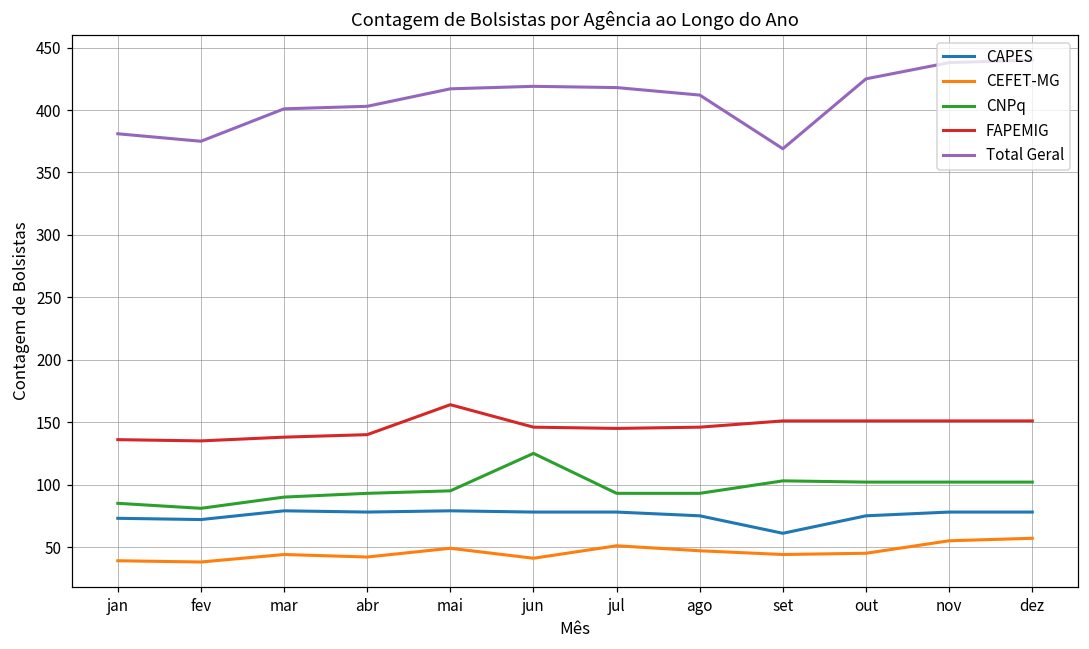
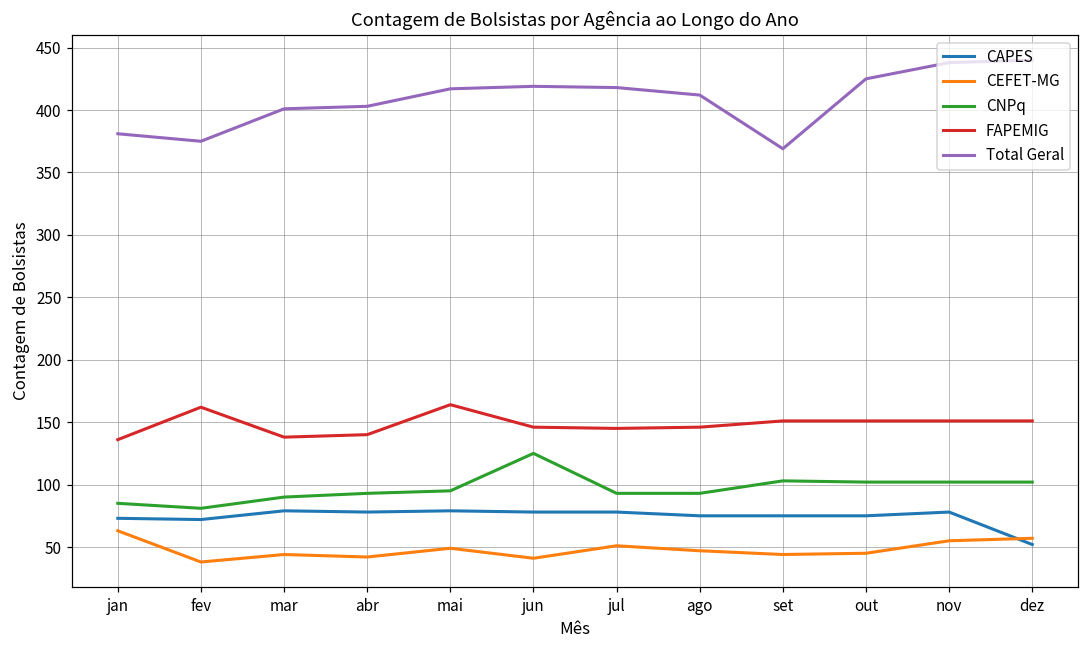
CEFET-MG, jan: 39 -> 63
FAPEMIG, fev: 135 -> 162
CAPES, set: 61 -> 75
CAPES, dez: 78 -> 52
